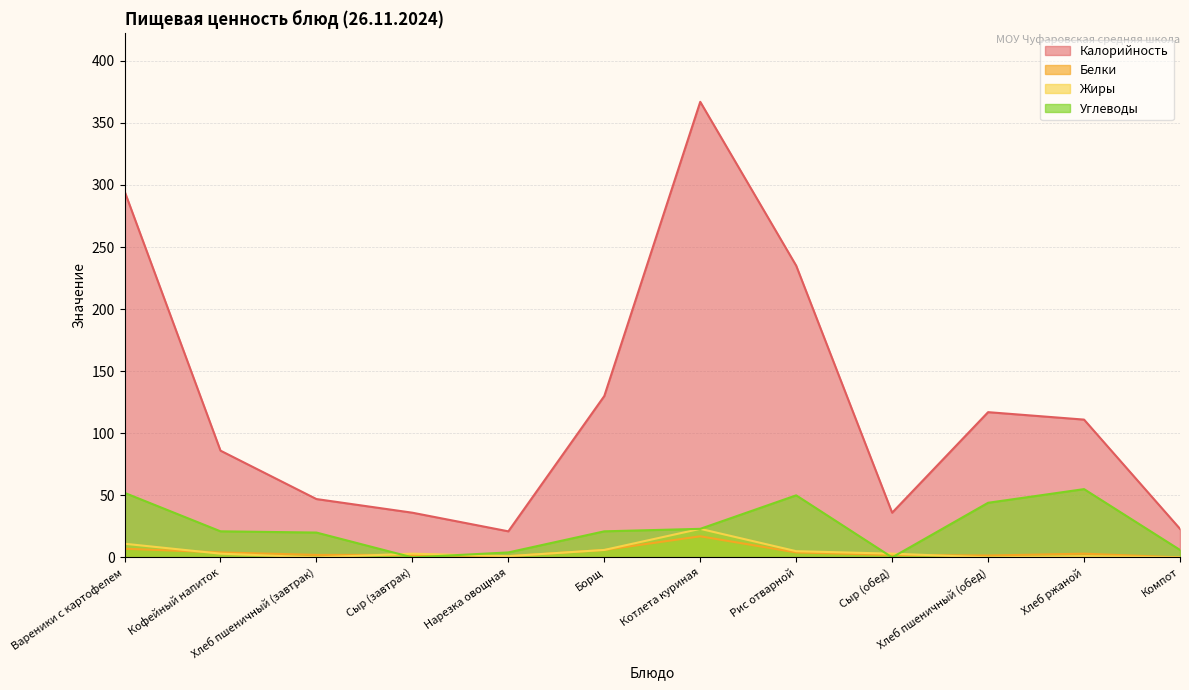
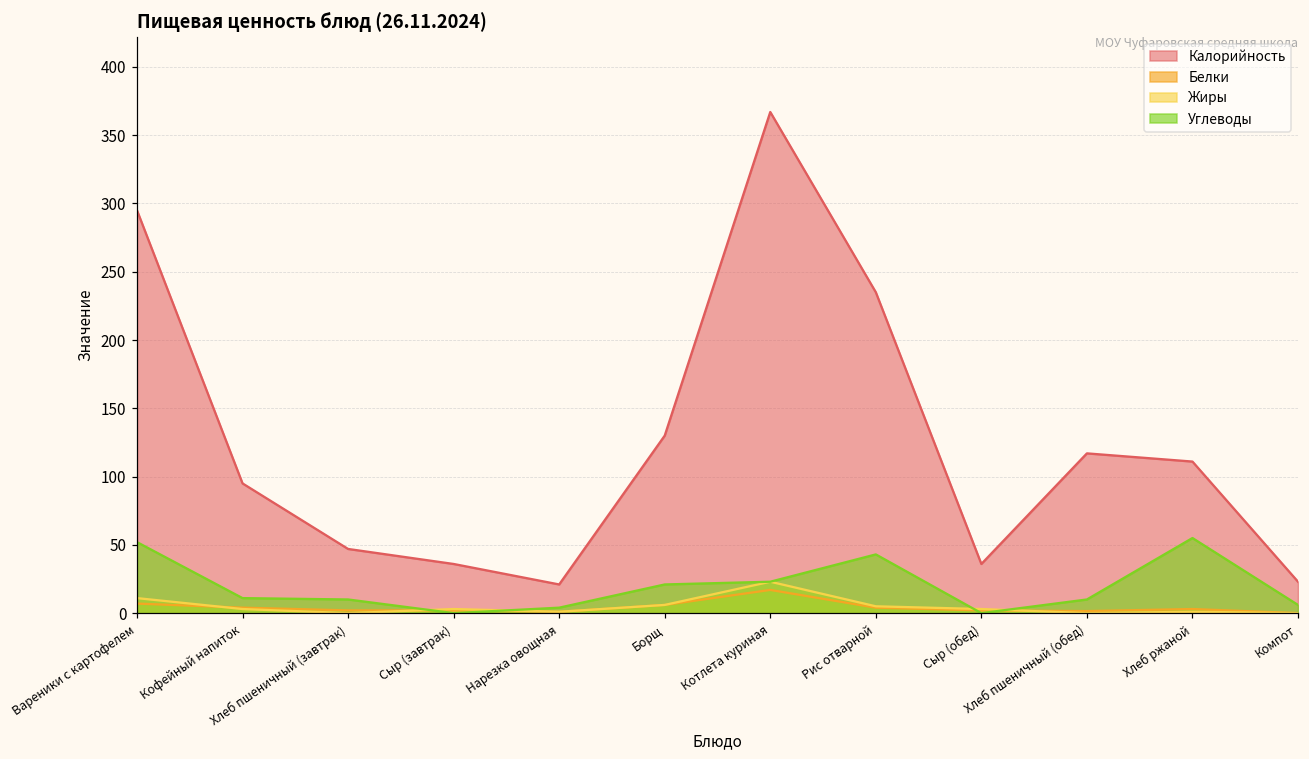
Калорийность, Кофейный напиток: 86 -> 95
Углеводы, Кофейный напиток: 21 -> 11
Углеводы, Хлеб пшеничный (завтрак): 20 -> 10
Углеводы, Рис отварной: 50 -> 43
Углеводы, Хлеб пшеничный (обед): 44 -> 10
